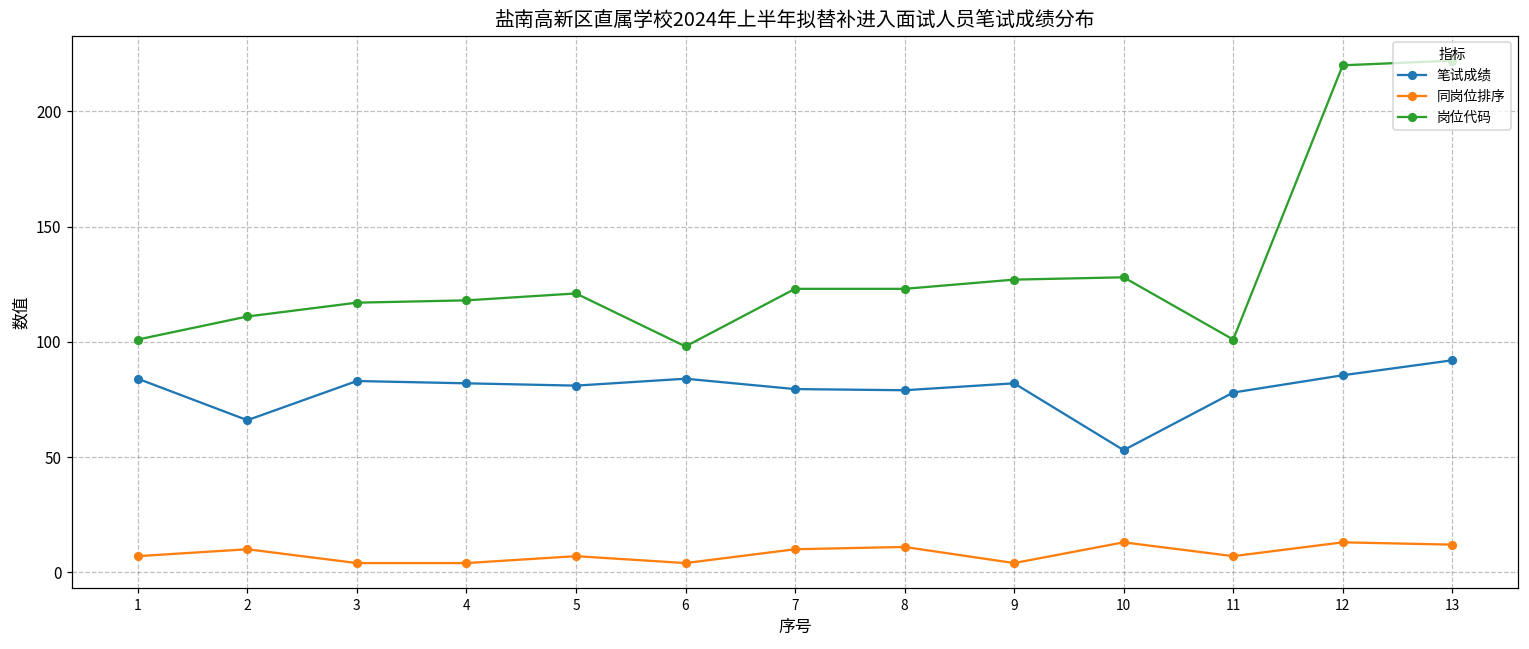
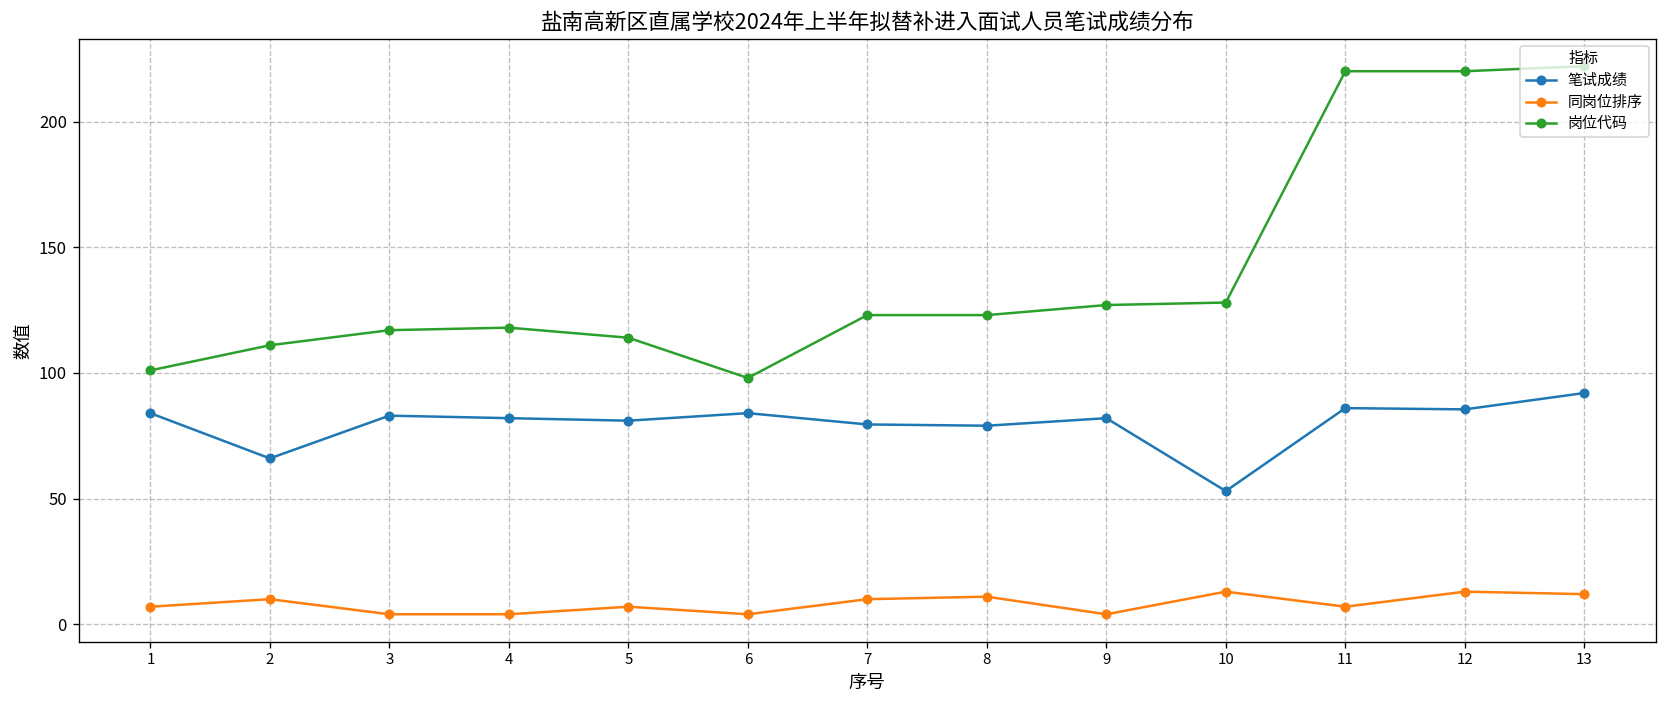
岗位代码, 5: 121 -> 114
笔试成绩, 11: 78 -> 86
岗位代码, 11: 101 -> 220
